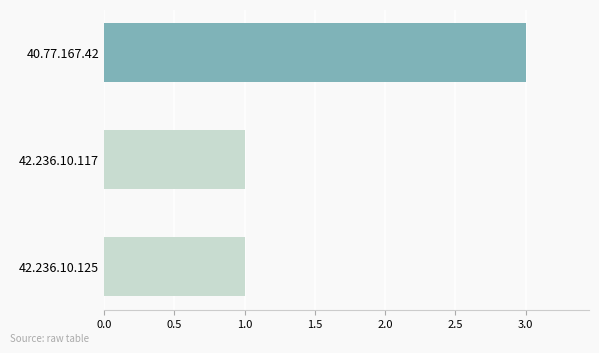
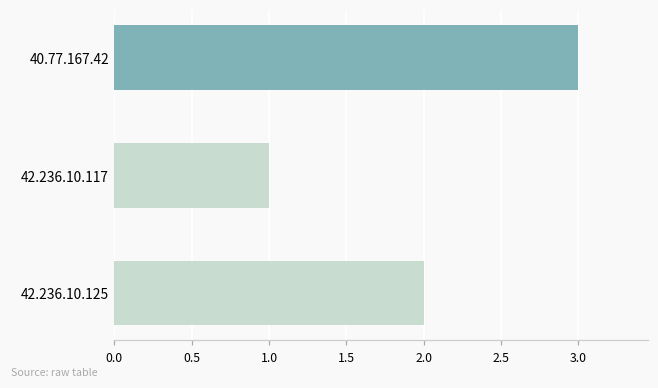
42.236.10.125: 1 -> 2
